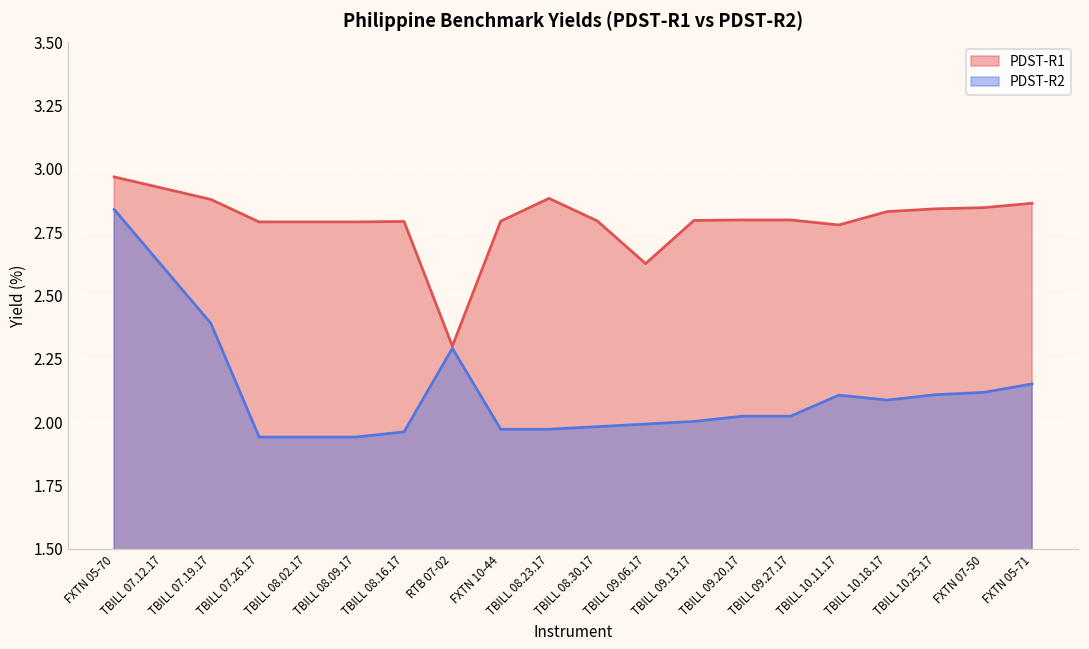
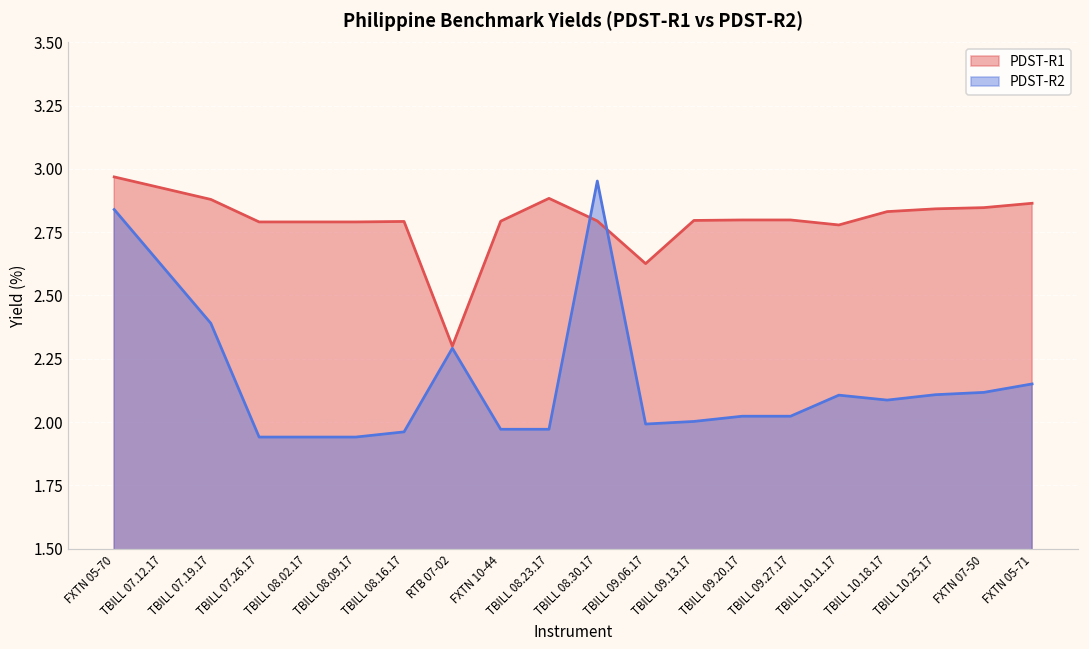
PDST-R2, TBILL 08.30.17: 1.98 -> 2.95
